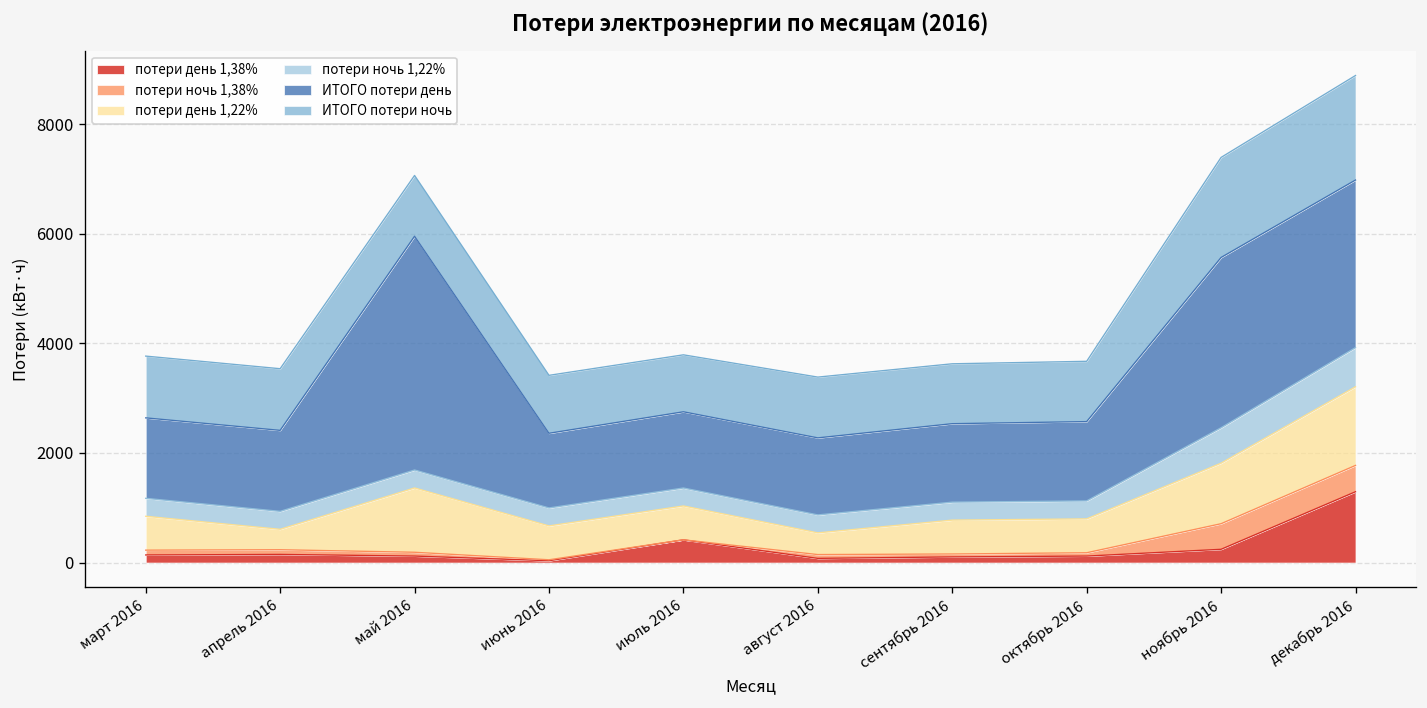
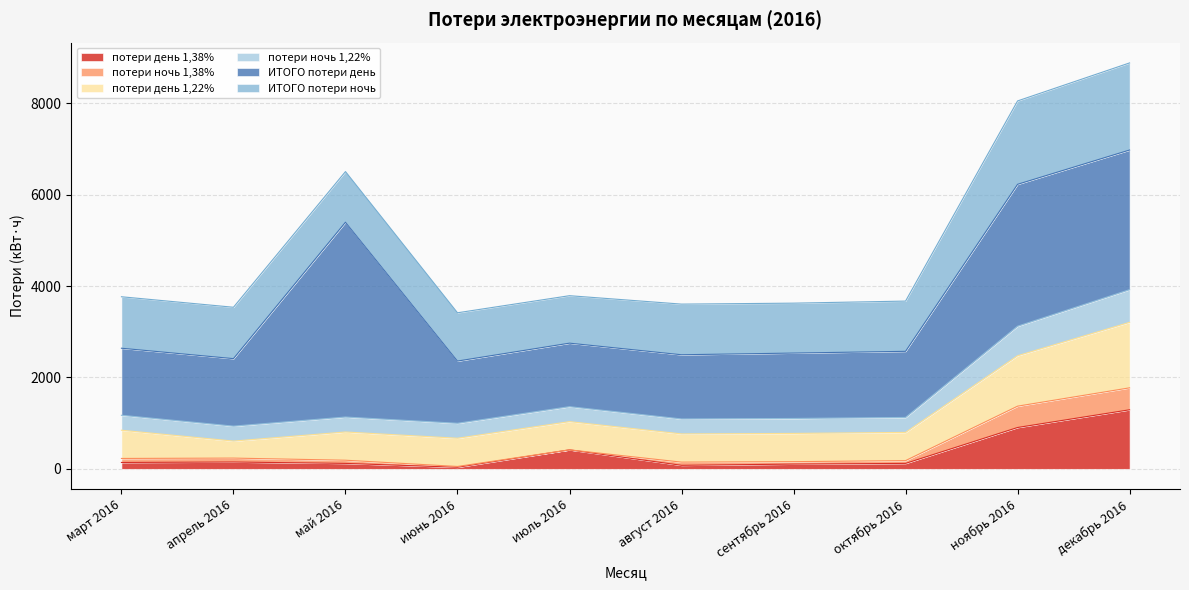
потери день 1,22%, май 2016: 1200 -> 600
потери день 1,22%, август 2016: 400 -> 600
потери день 1,38%, ноябрь 2016: 200 -> 900
